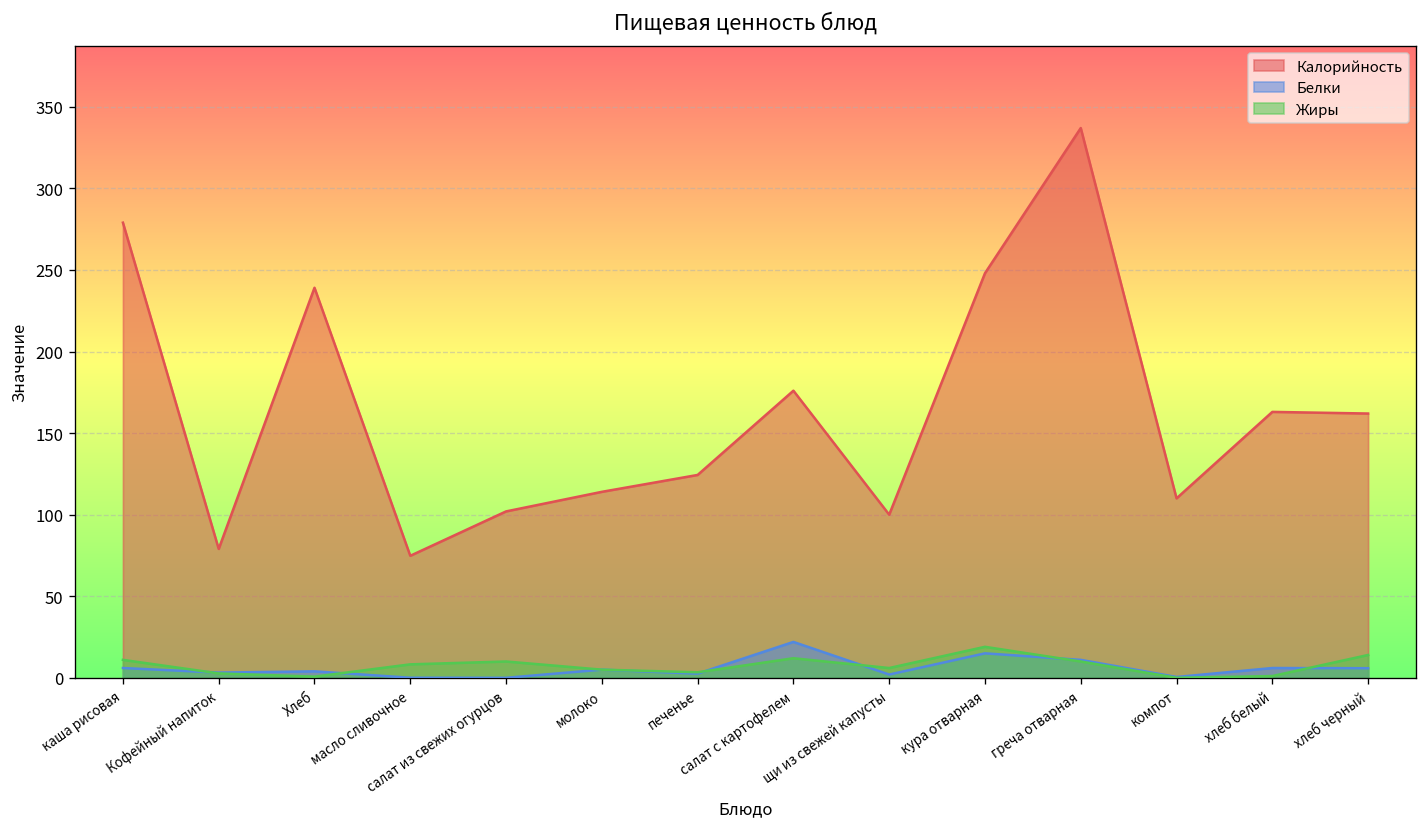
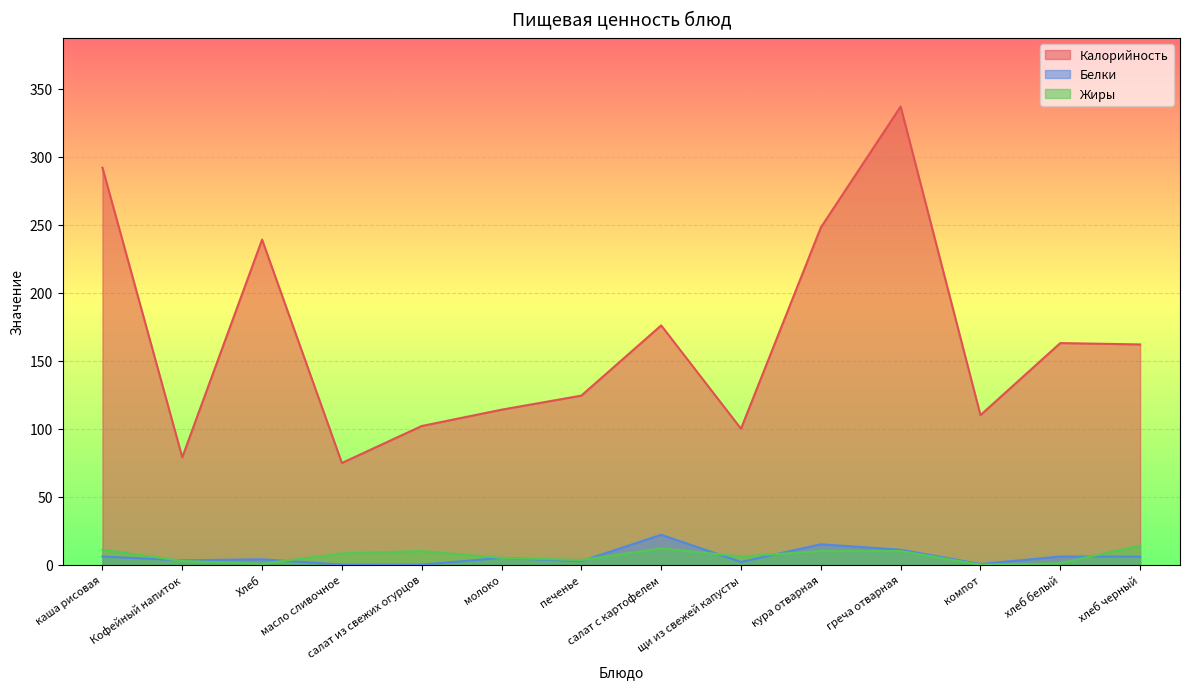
Калорийность, каша рисовая: 279 -> 292
Жиры, кура отварная: 19 -> 10
